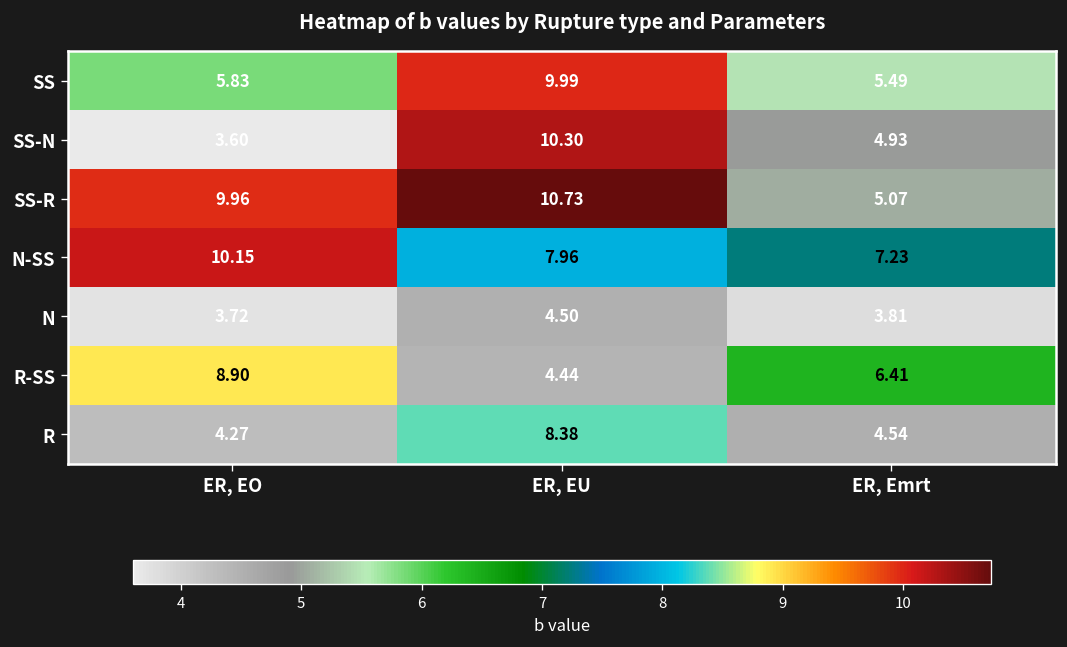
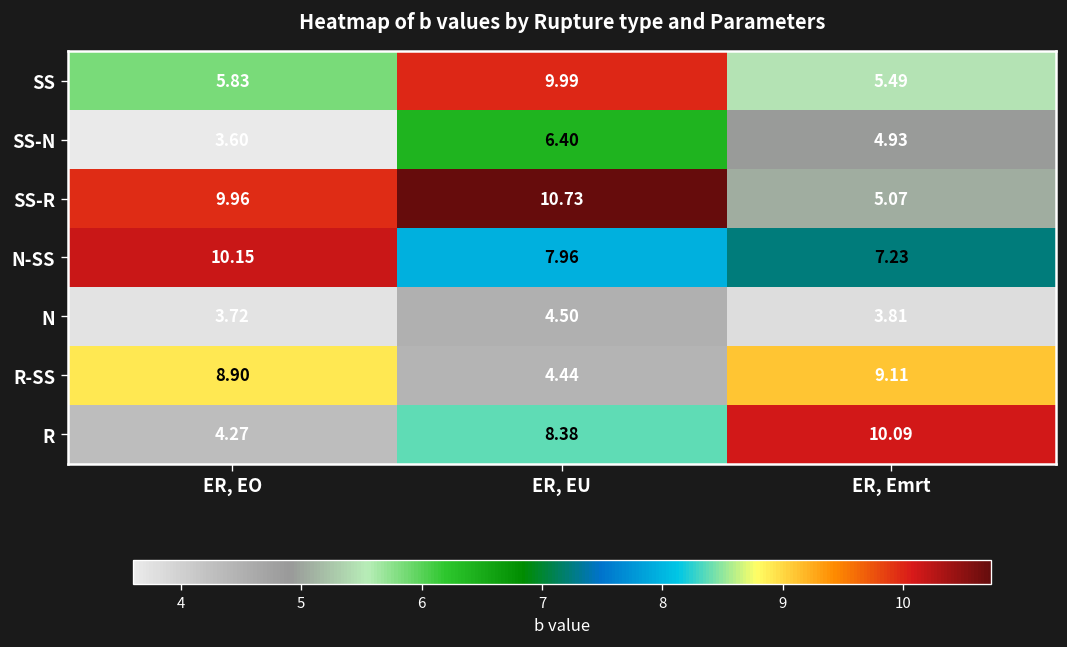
SS-N, ER, EU: 10.30 -> 6.40
R-SS, ER, Emrt: 6.41 -> 9.11
R, ER, Emrt: 4.54 -> 10.09
